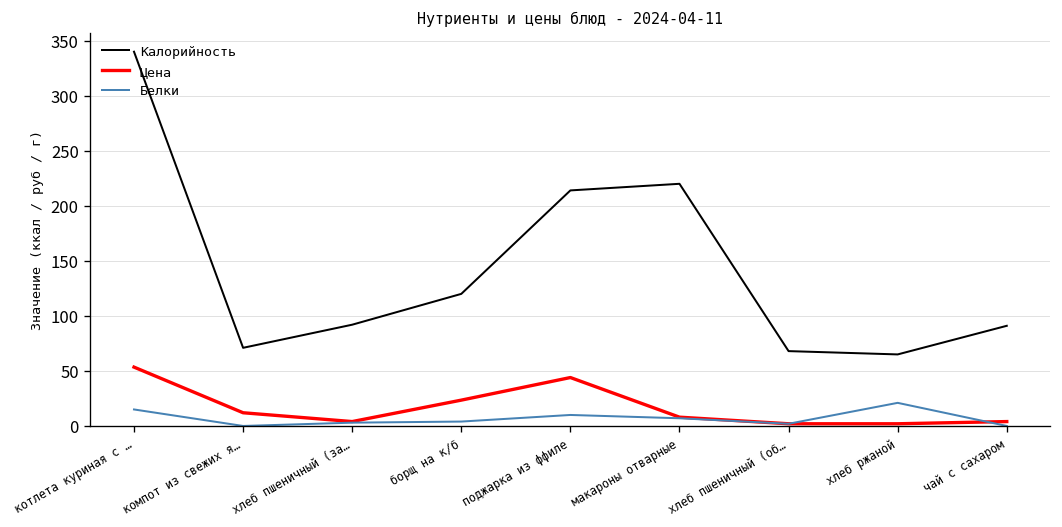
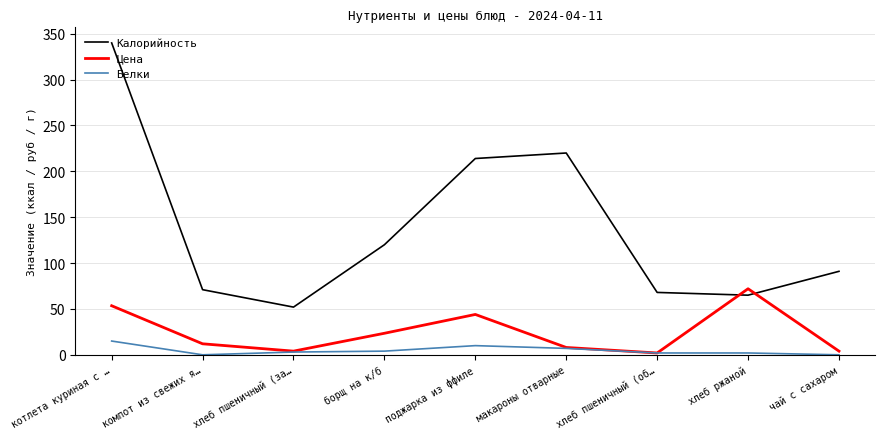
Калорийность, хлеб пшеничный (за…: 90 -> 50
Цена, хлеб ржаной: 0 -> 70
Белки, хлеб ржаной: 20 -> 0
